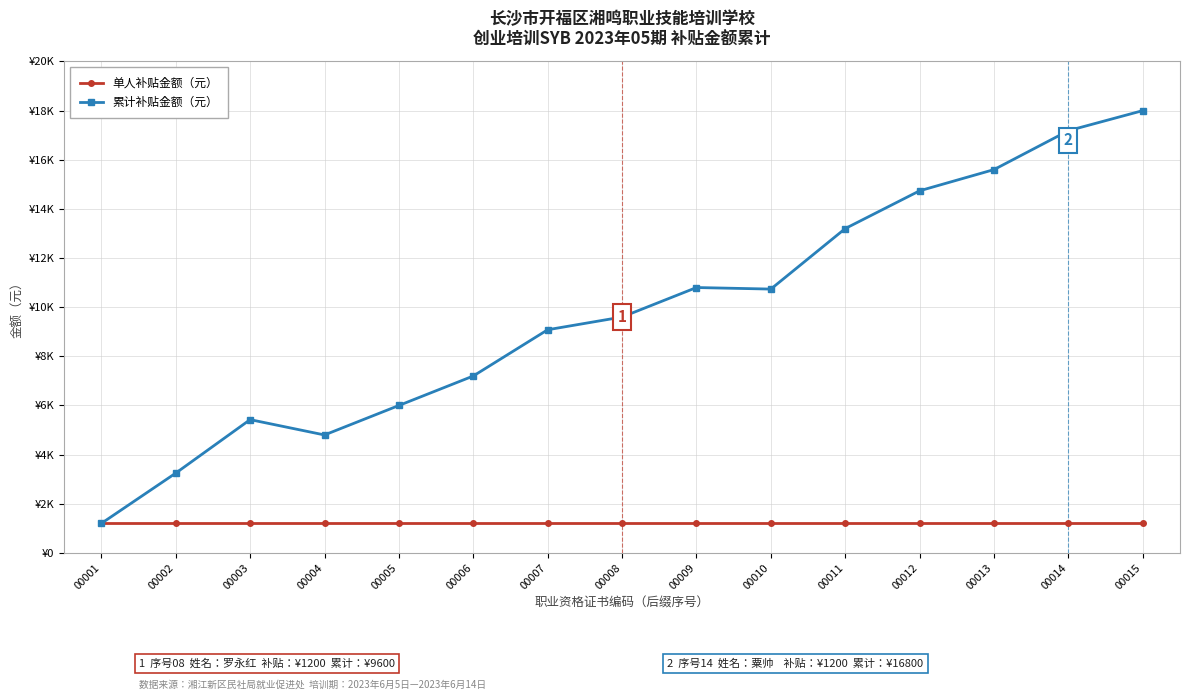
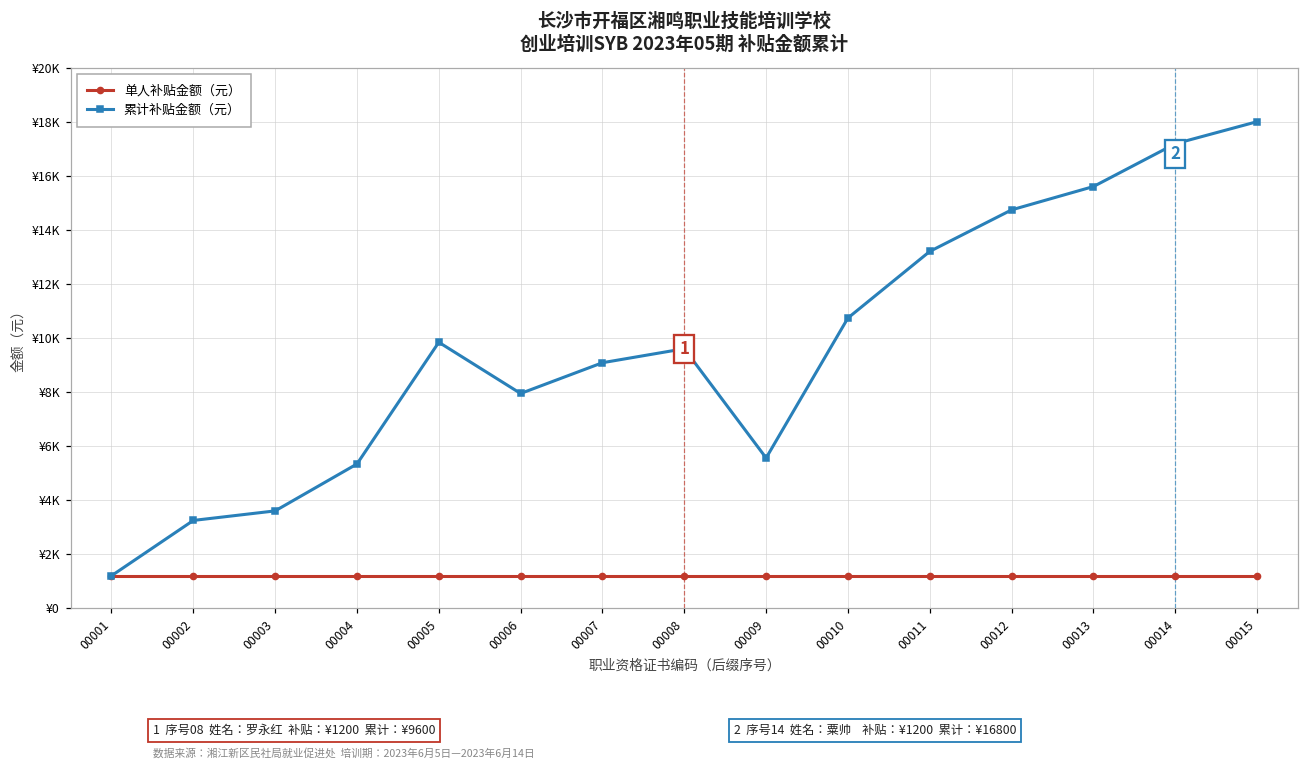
累计补贴金额（元）, 00003: ¥5400 -> ¥3600
累计补贴金额（元）, 00004: ¥4800 -> ¥5300
累计补贴金额（元）, 00005: ¥6000 -> ¥9800
累计补贴金额（元）, 00006: ¥7200 -> ¥7900
累计补贴金额（元）, 00009: ¥10800 -> ¥5600
